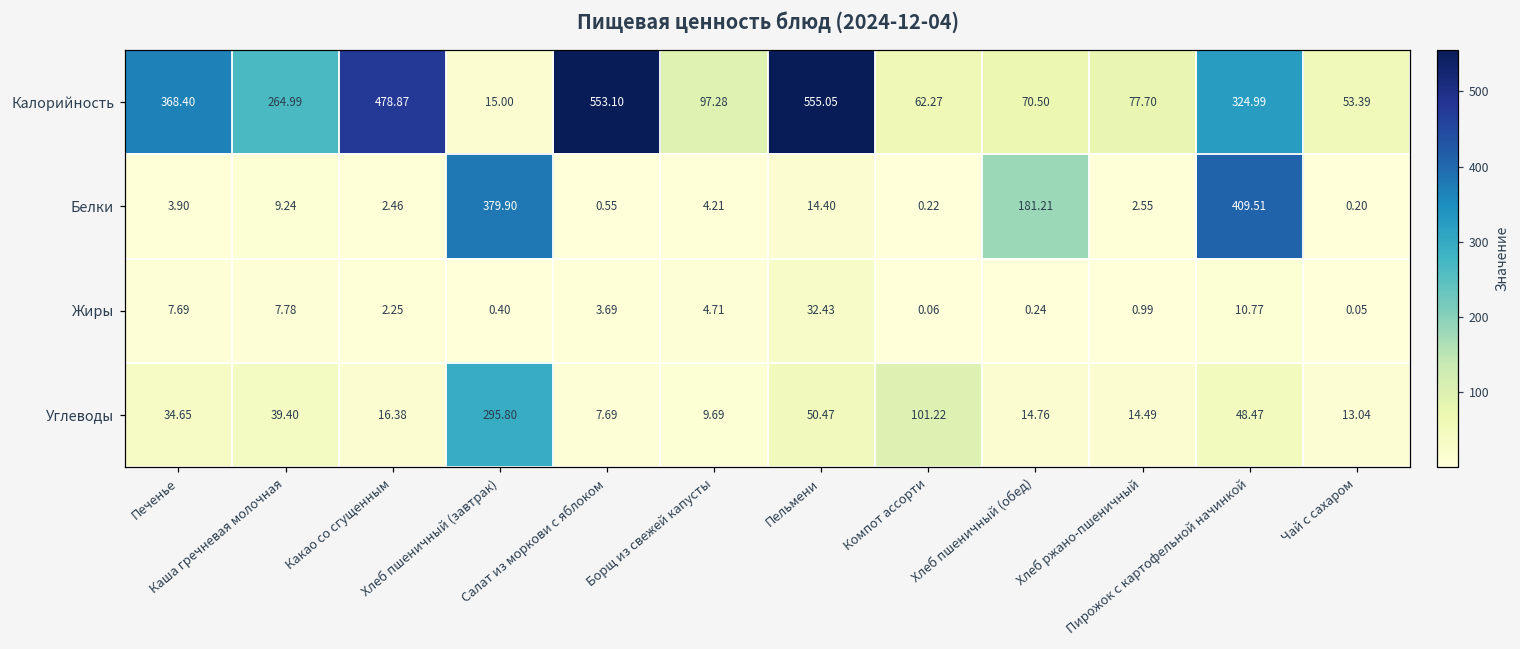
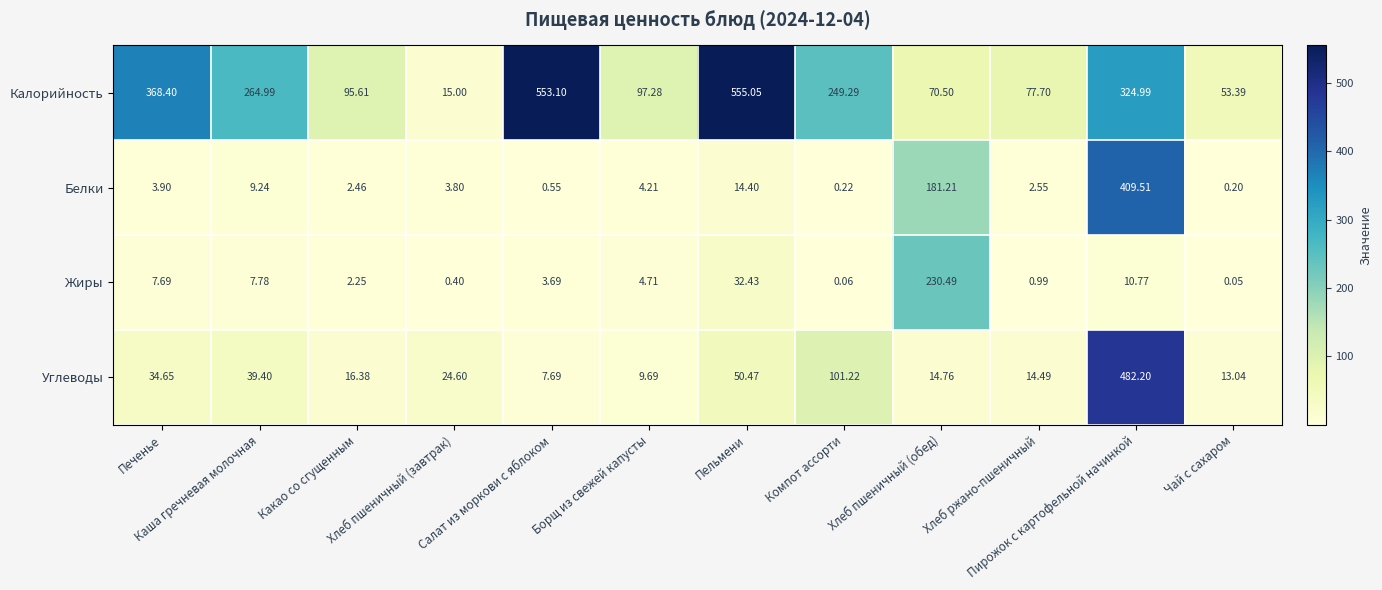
Калорийность, Какао со сгущенным: 478.87 -> 95.61
Калорийность, Компот ассорти: 62.27 -> 249.29
Белки, Хлеб пшеничный (завтрак): 379.90 -> 3.80
Жиры, Хлеб пшеничный (обед): 0.24 -> 230.49
Углеводы, Хлеб пшеничный (завтрак): 295.80 -> 24.60
Углеводы, Пирожок с картофельной начинкой: 48.47 -> 482.20
